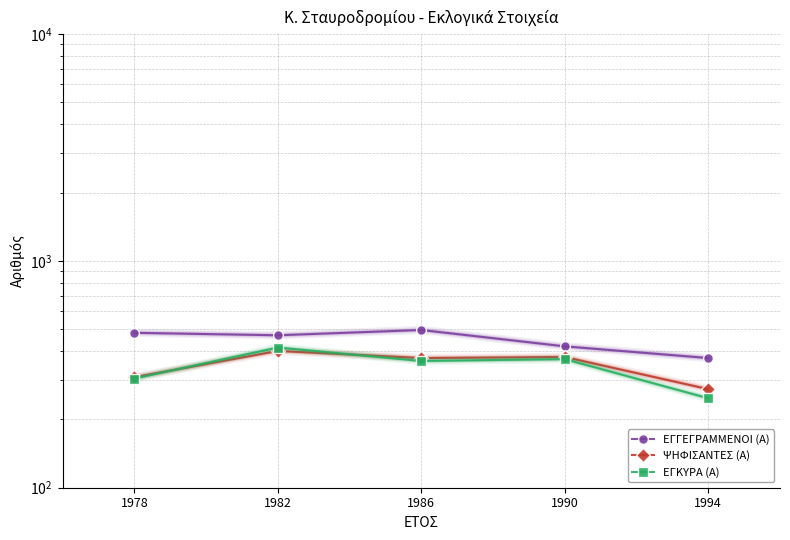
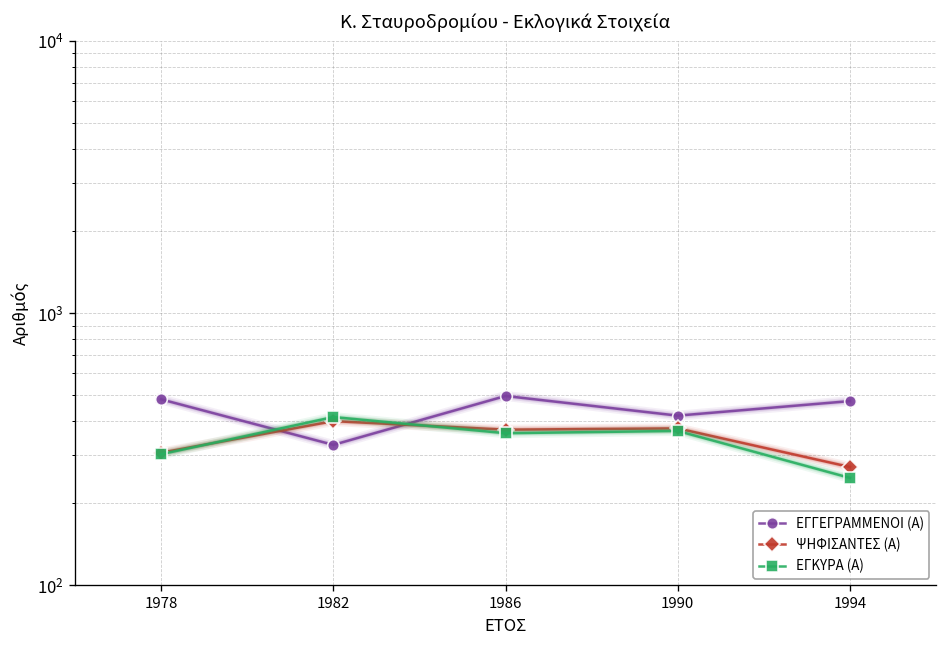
ΕΓΓΕΓΡΑΜΜΕΝΟΙ (Α), 1982: 470 -> 330
ΕΓΓΕΓΡΑΜΜΕΝΟΙ (Α), 1994: 370 -> 480
